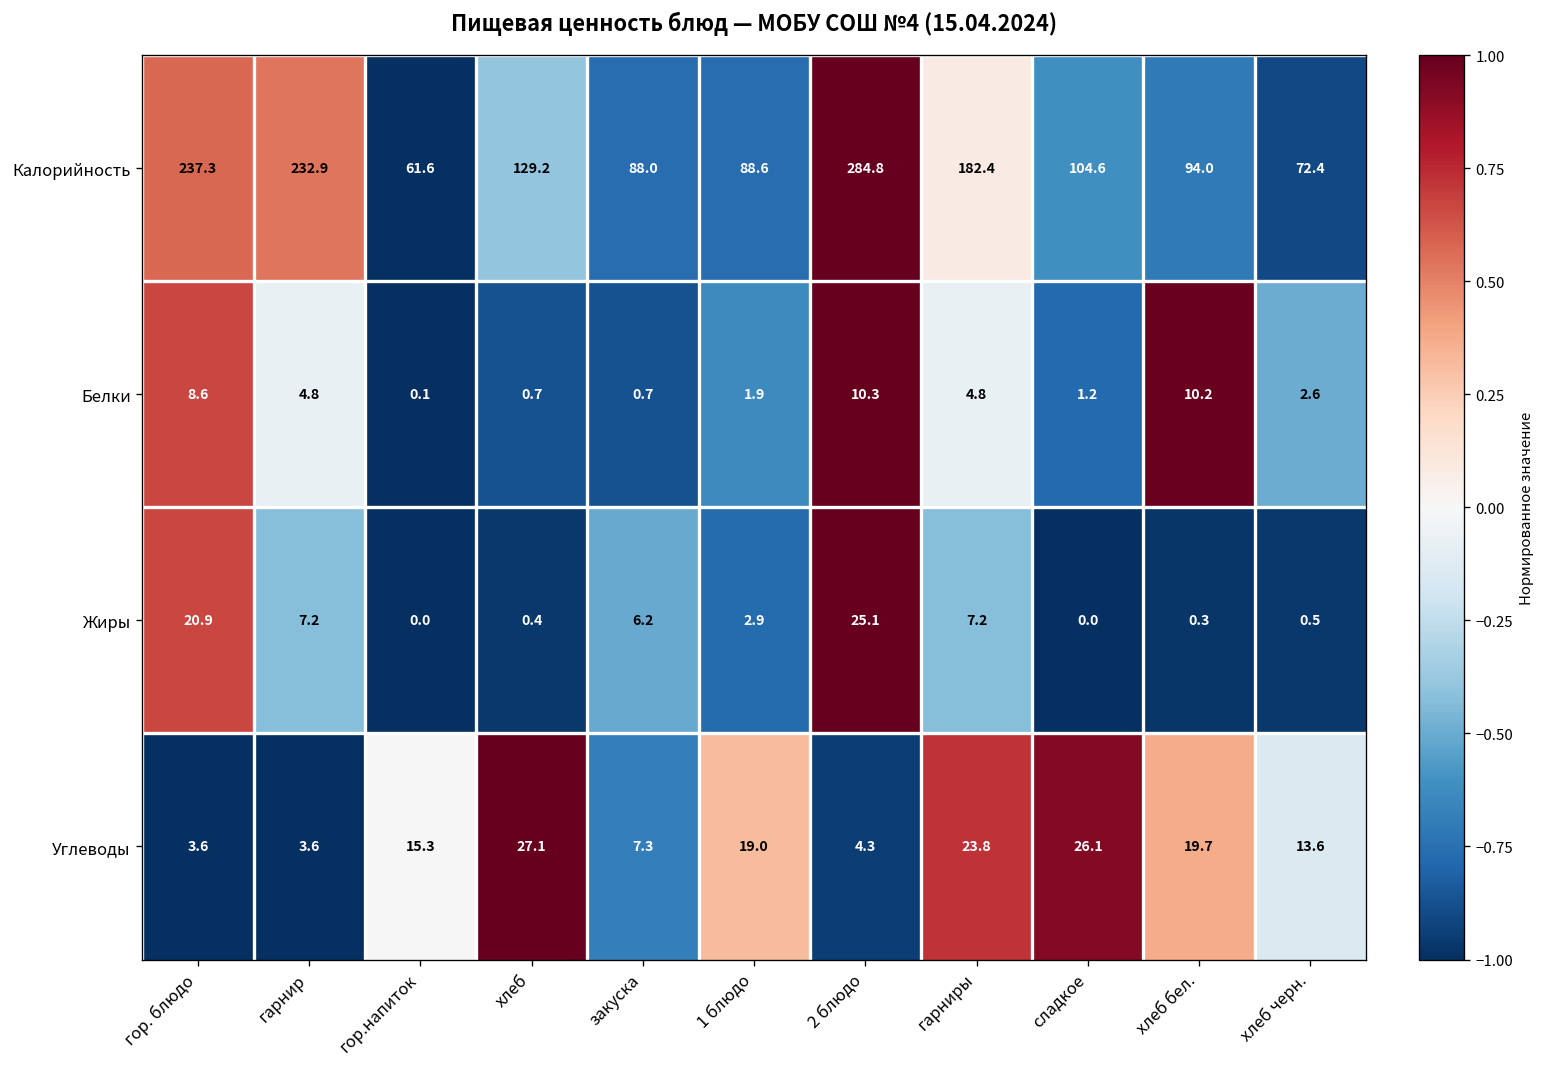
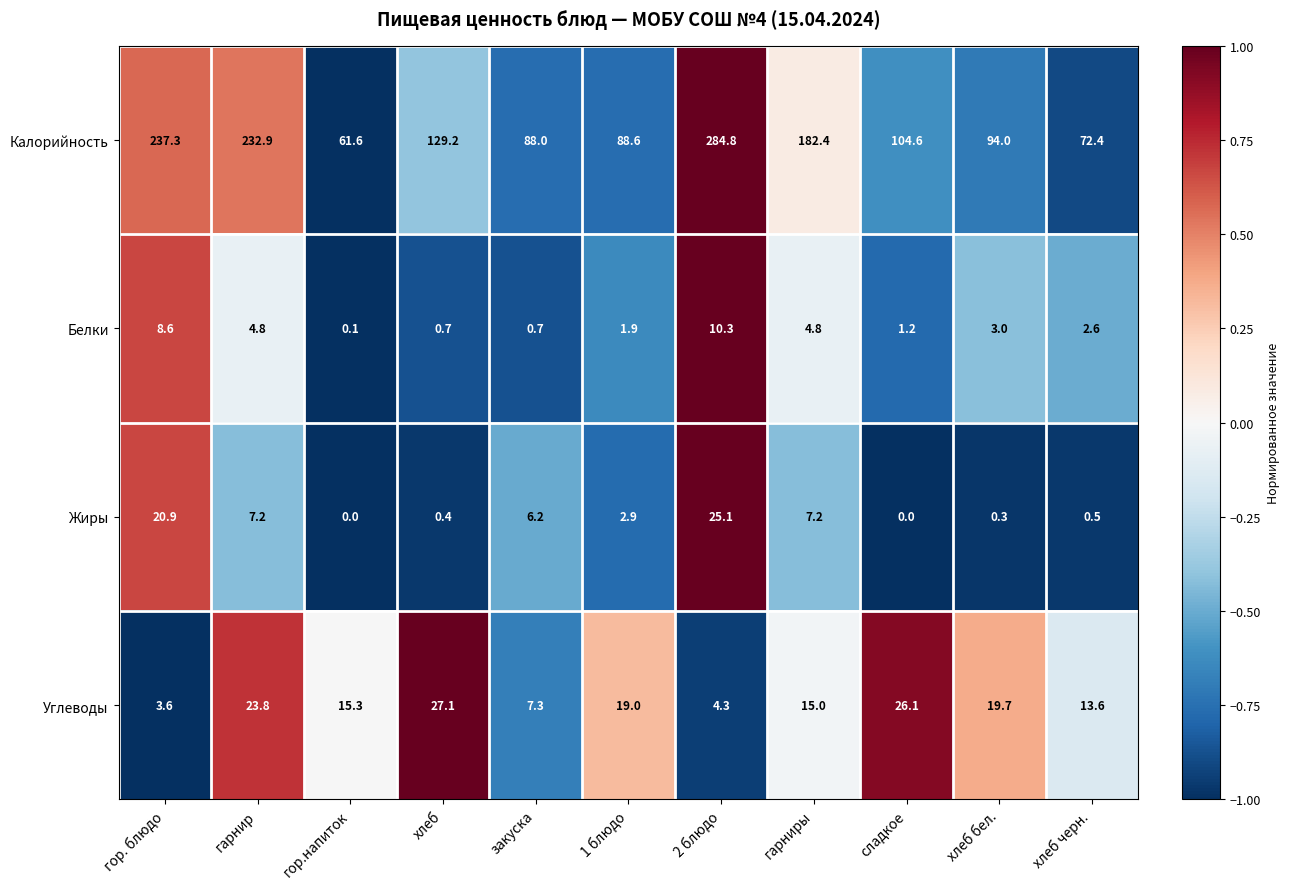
Белки, хлеб бел.: 10.2 -> 3.0
Углеводы, гарнир: 3.6 -> 23.8
Углеводы, гарниры: 23.8 -> 15.0
